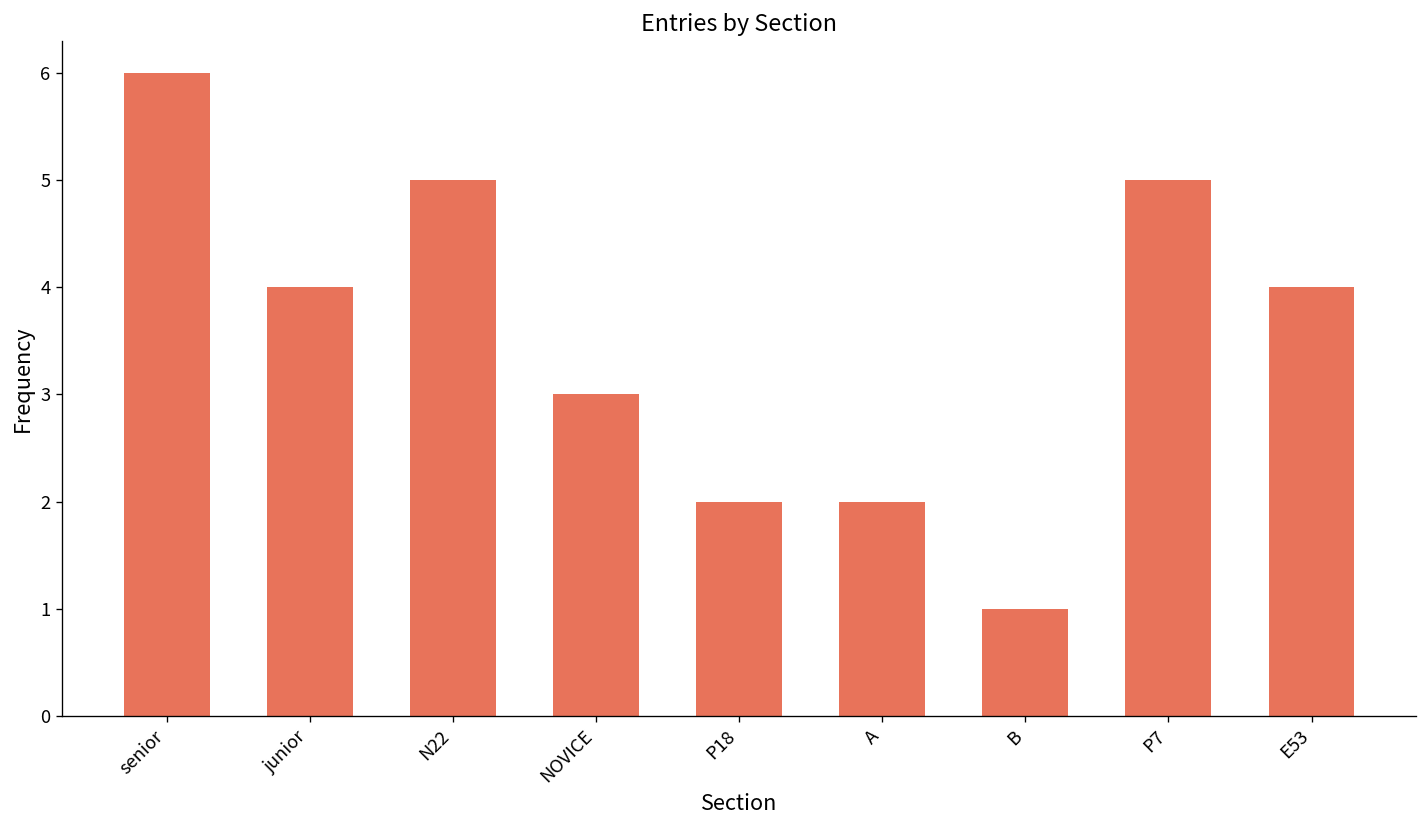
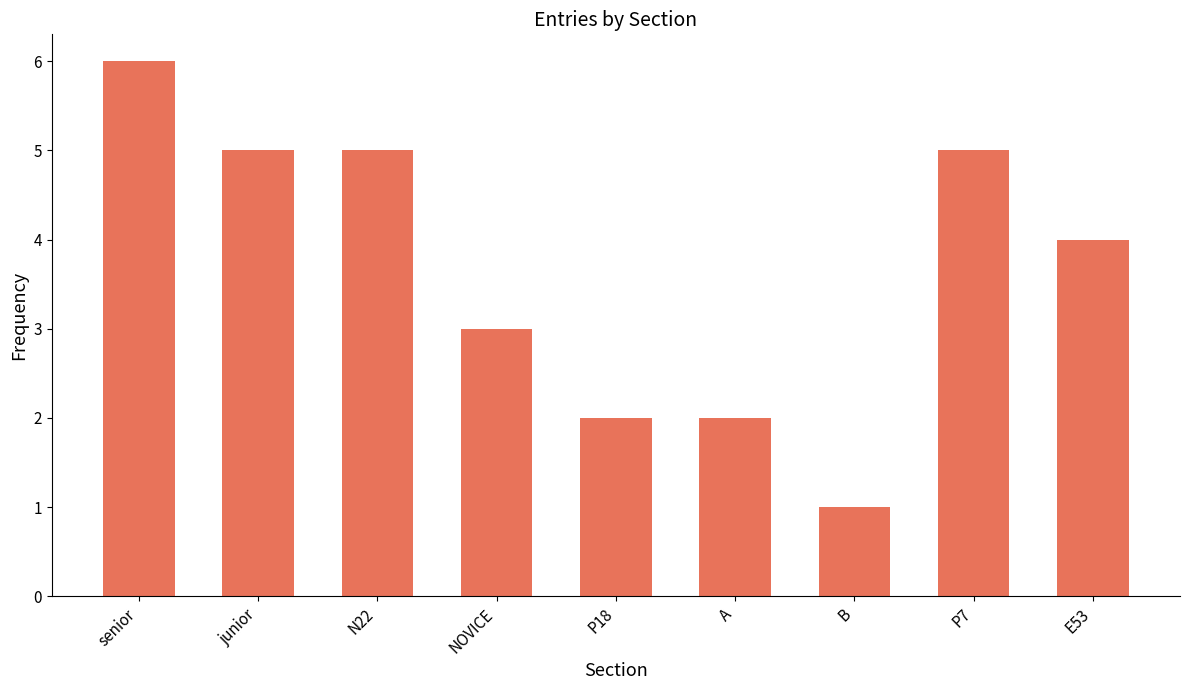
junior: 4 -> 5
